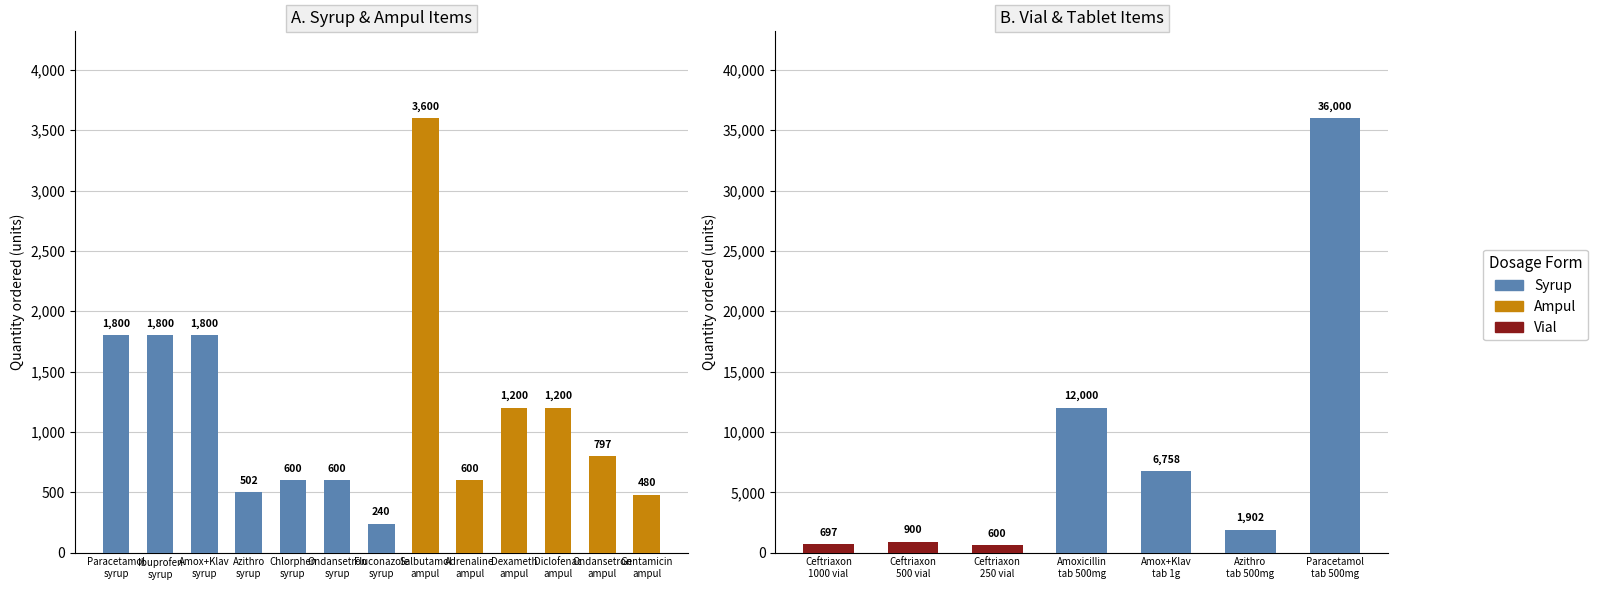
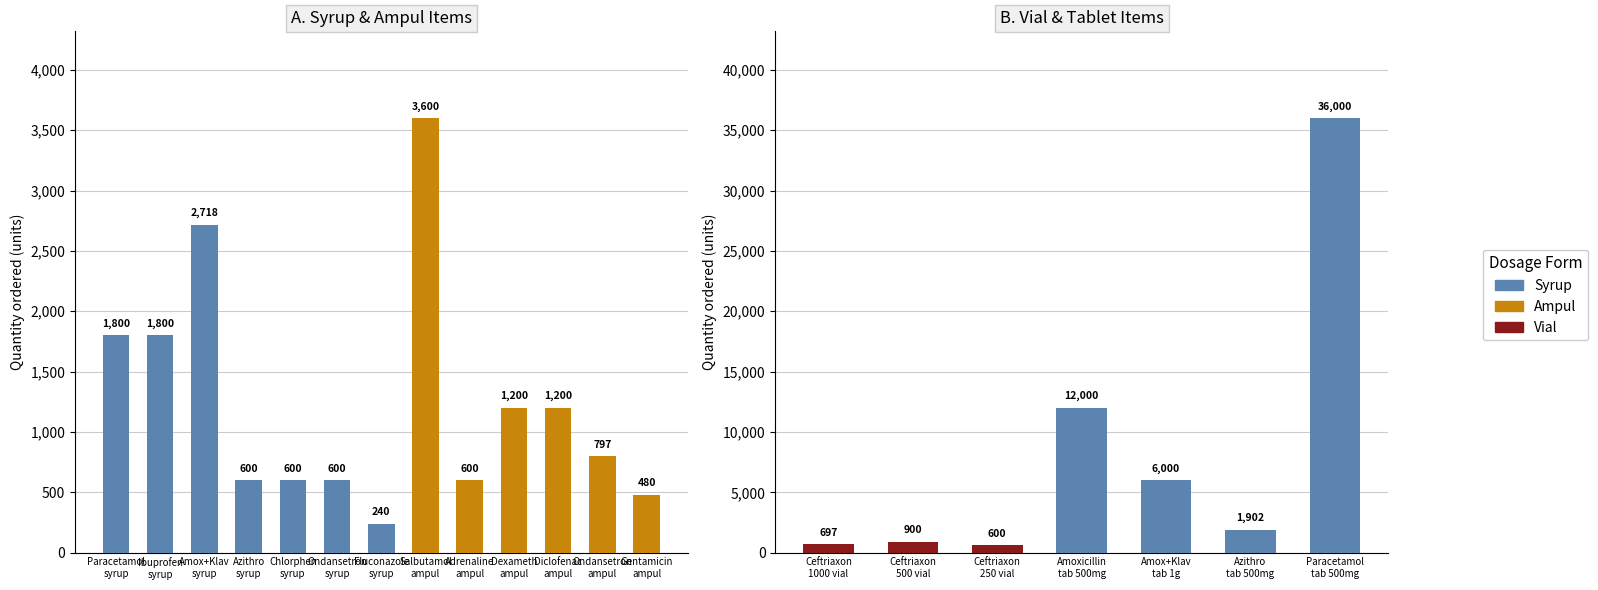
A. Syrup & Ampul Items, Amox+Klav syrup: 1,800 -> 2,718
A. Syrup & Ampul Items, Azithro syrup: 502 -> 600
B. Vial & Tablet Items, Amox+Klav tab 1g: 6,758 -> 6,000
